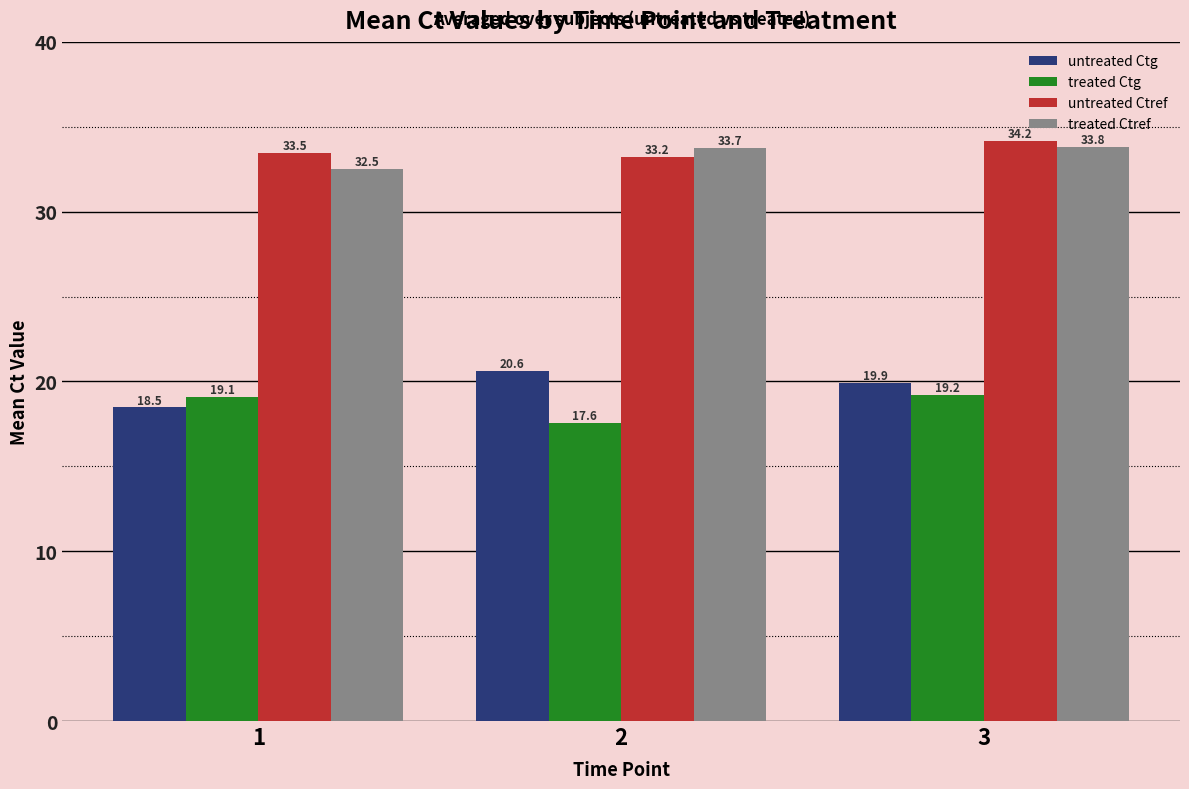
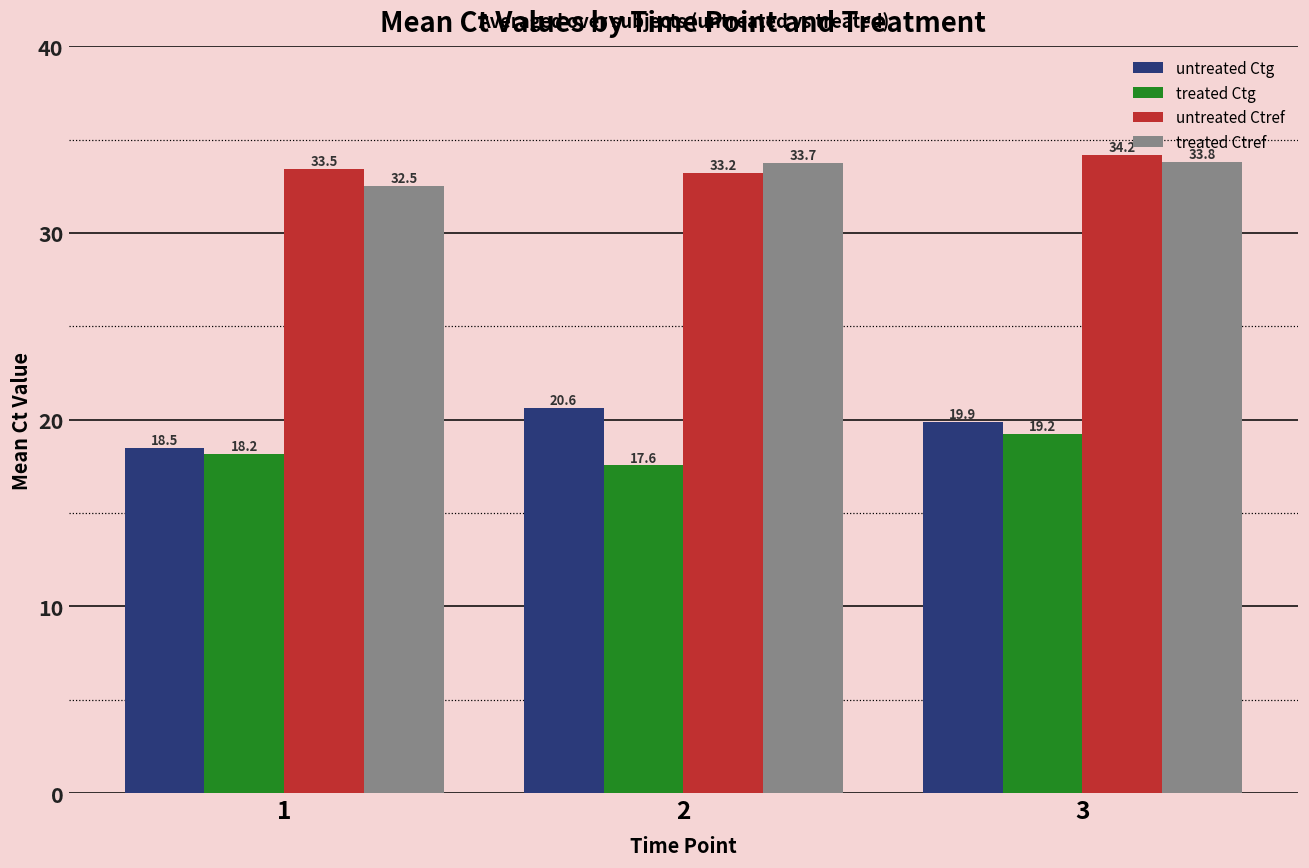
treated Ctg, 1: 19.1 -> 18.2
